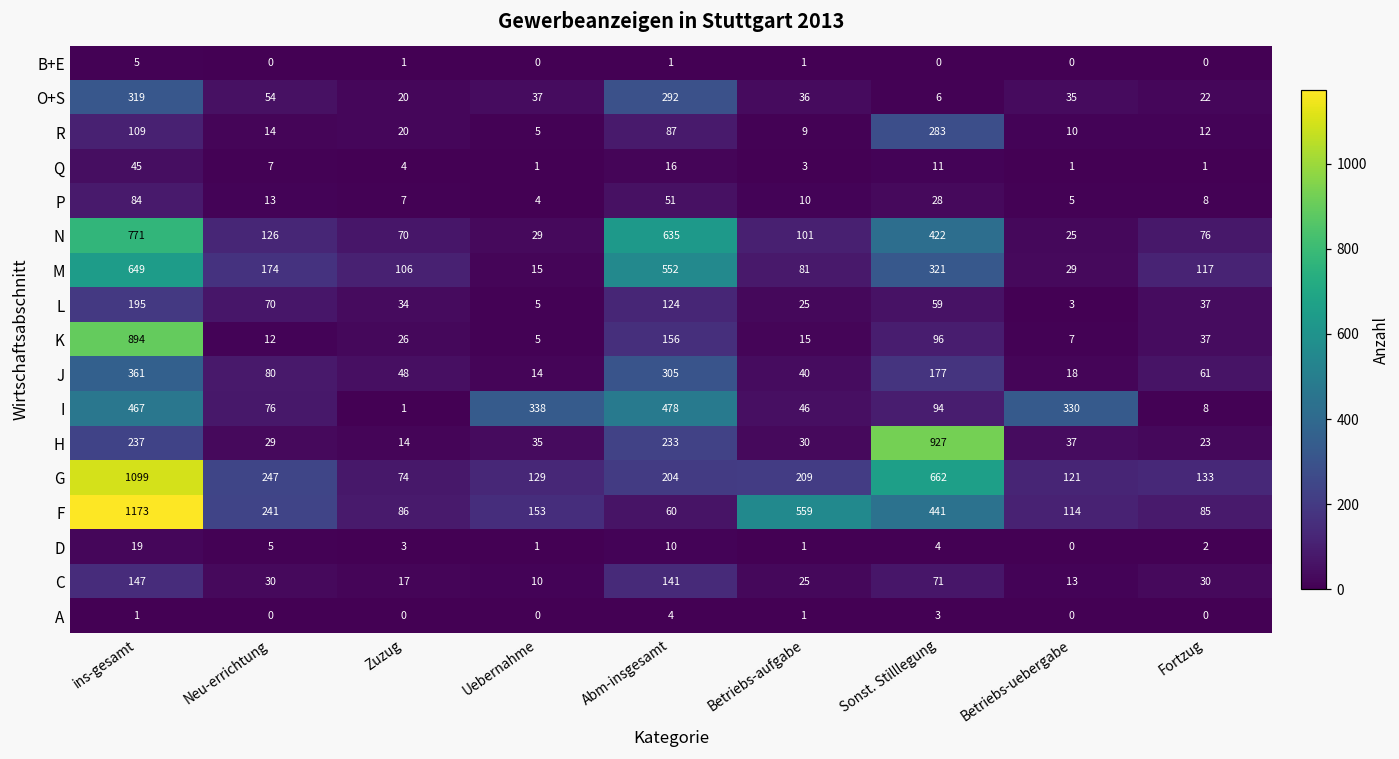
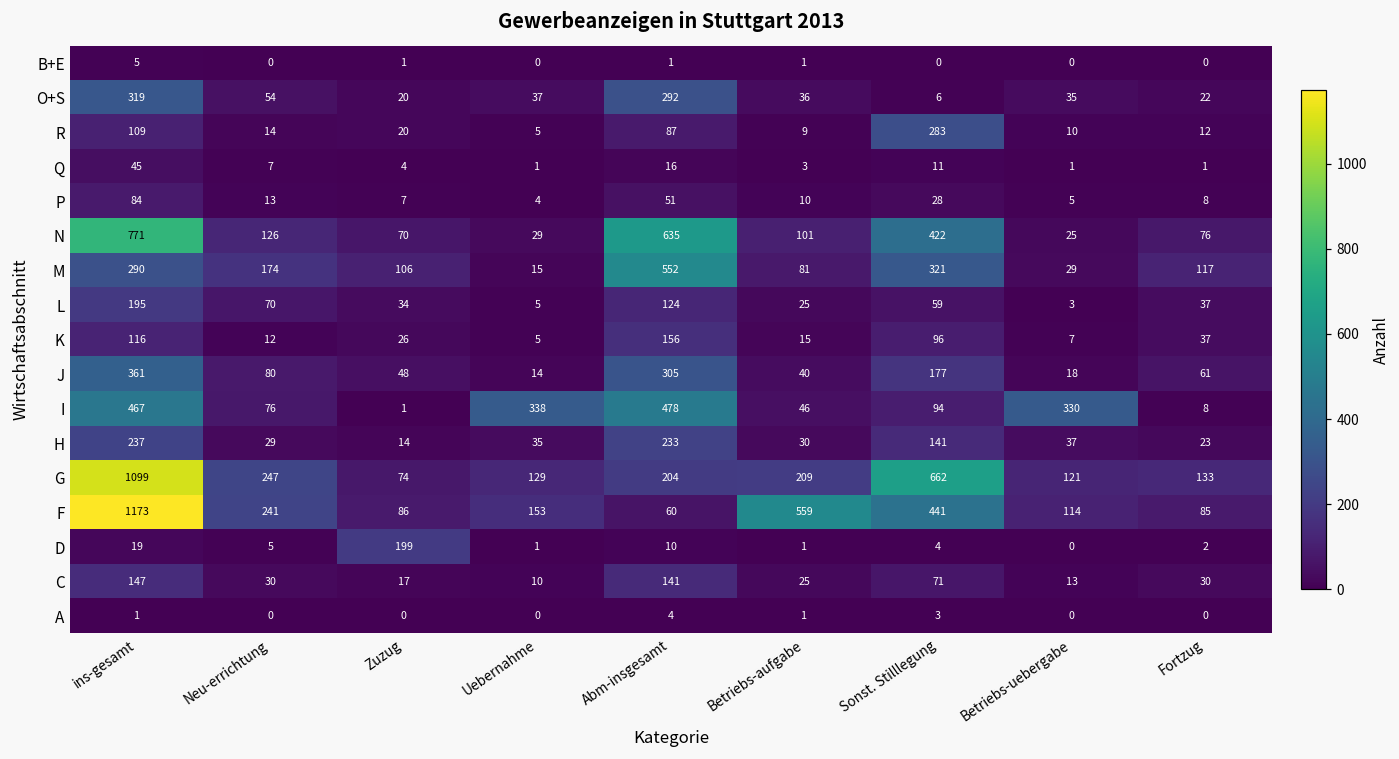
M, ins-gesamt: 649 -> 290
K, ins-gesamt: 894 -> 116
H, Sonst. Stilllegung: 927 -> 141
D, Zuzug: 3 -> 199
